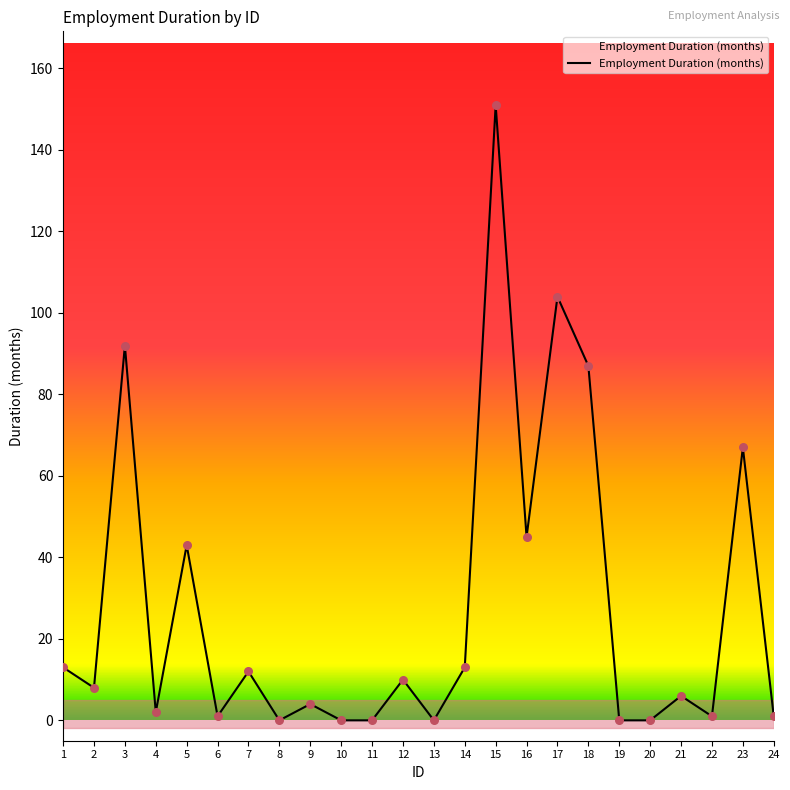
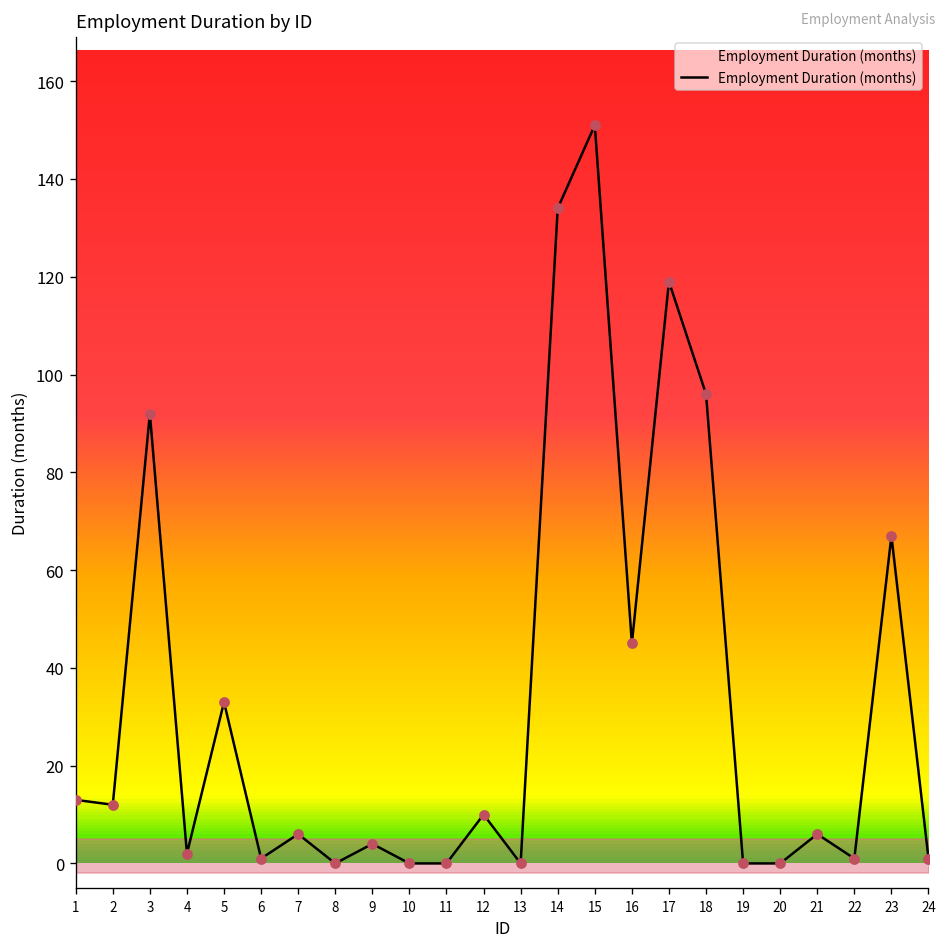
2: 8 -> 12
5: 43 -> 33
7: 12 -> 6
14: 13 -> 134
17: 104 -> 119
18: 87 -> 96
